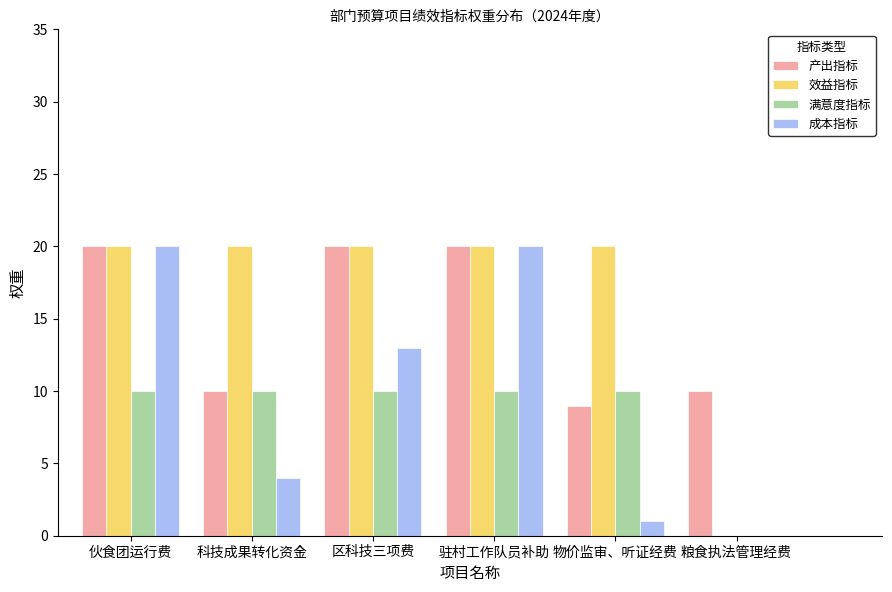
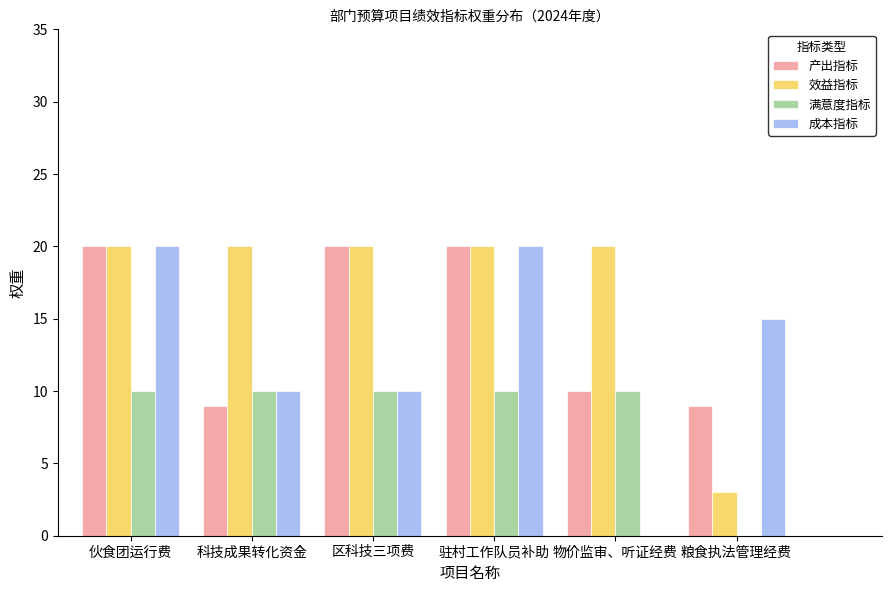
产出指标, 科技成果转化资金: 10 -> 9
成本指标, 科技成果转化资金: 4 -> 10
成本指标, 区科技三项费: 13 -> 10
产出指标, 物价监审、听证经费: 9 -> 10
成本指标, 物价监审、听证经费: 1 -> 0
产出指标, 粮食执法管理经费: 10 -> 9
效益指标, 粮食执法管理经费: 0 -> 3
成本指标, 粮食执法管理经费: 0 -> 15
